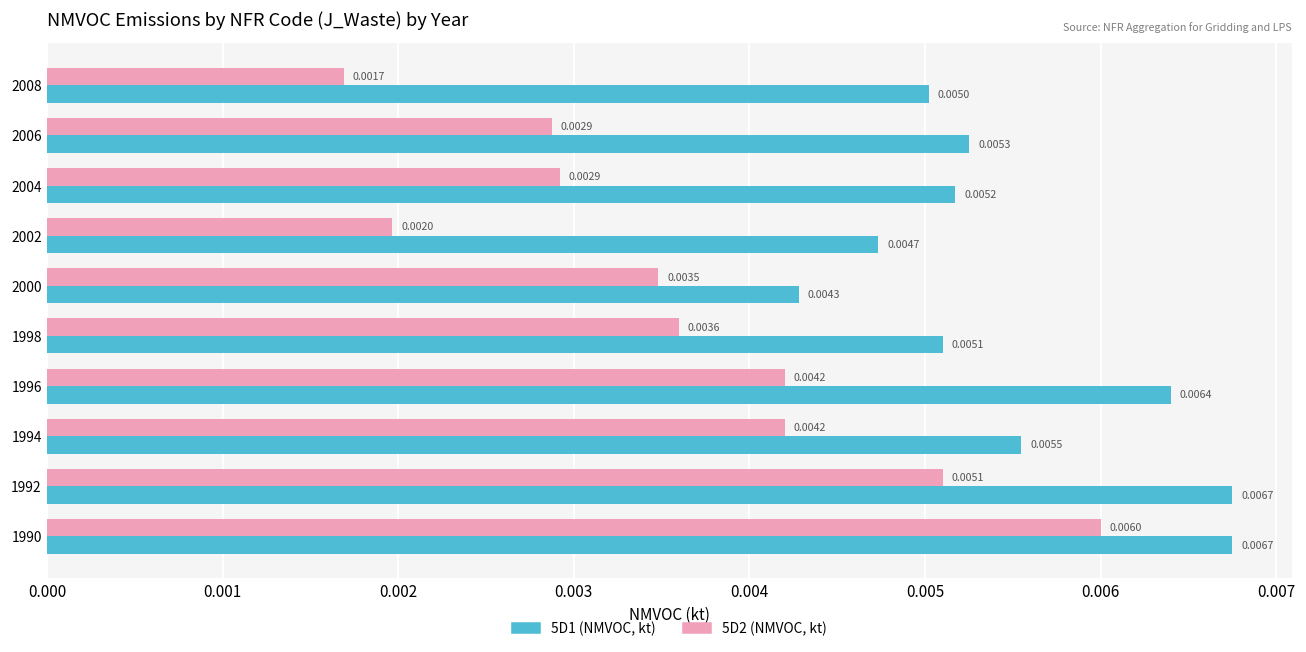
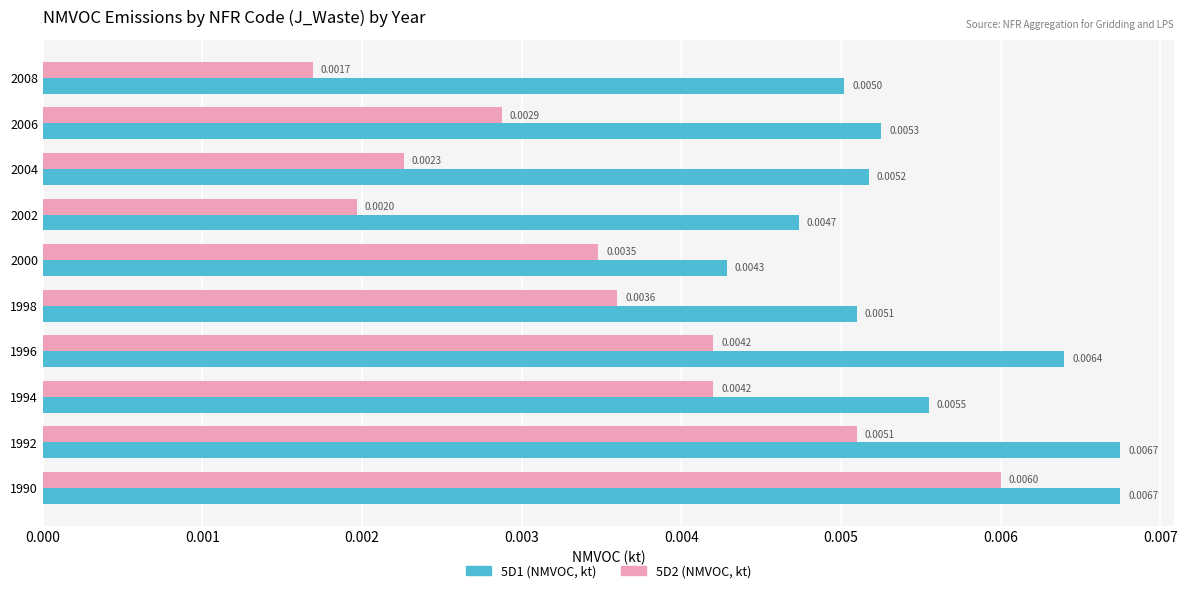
5D2 (NMVOC, kt), 2004: 0.0029 -> 0.0023
